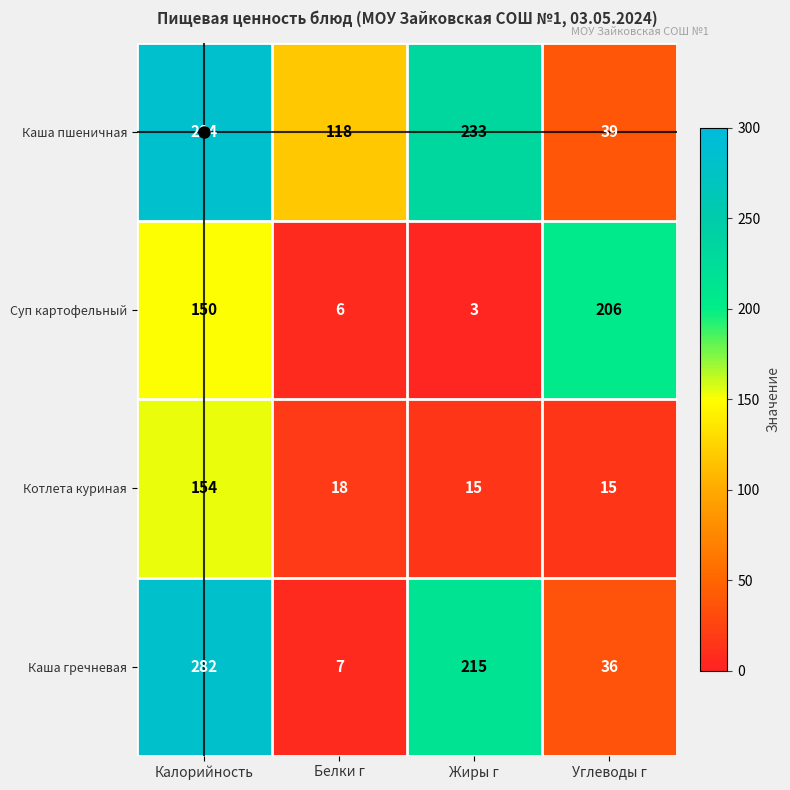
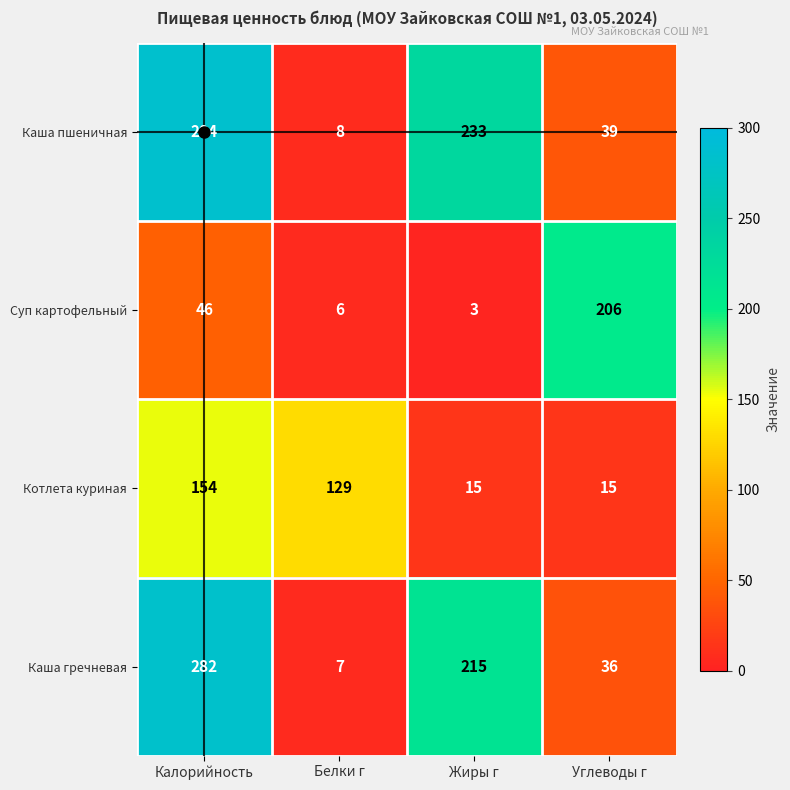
Каша пшеничная, Белки г: 118 -> 8
Суп картофельный, Калорийность: 150 -> 46
Котлета куриная, Белки г: 18 -> 129
